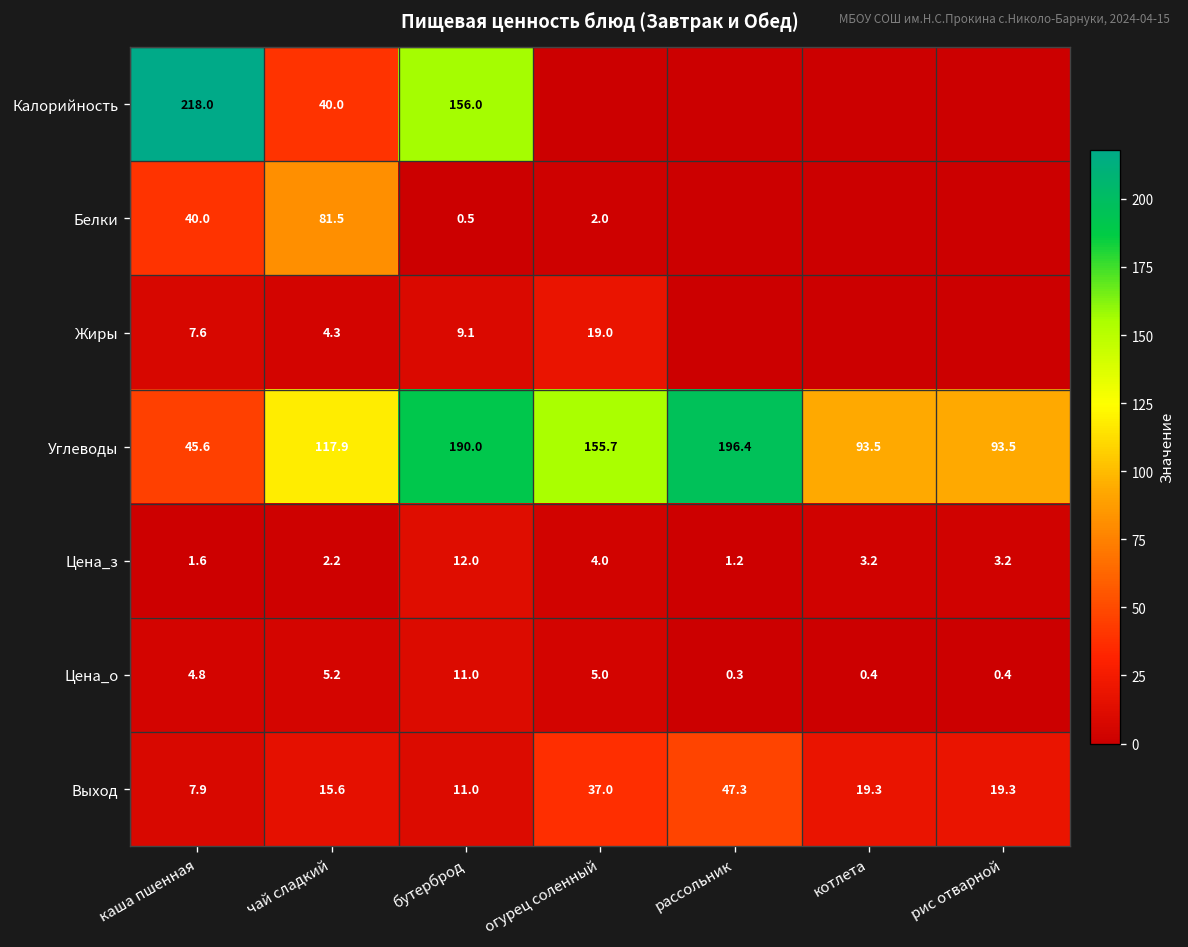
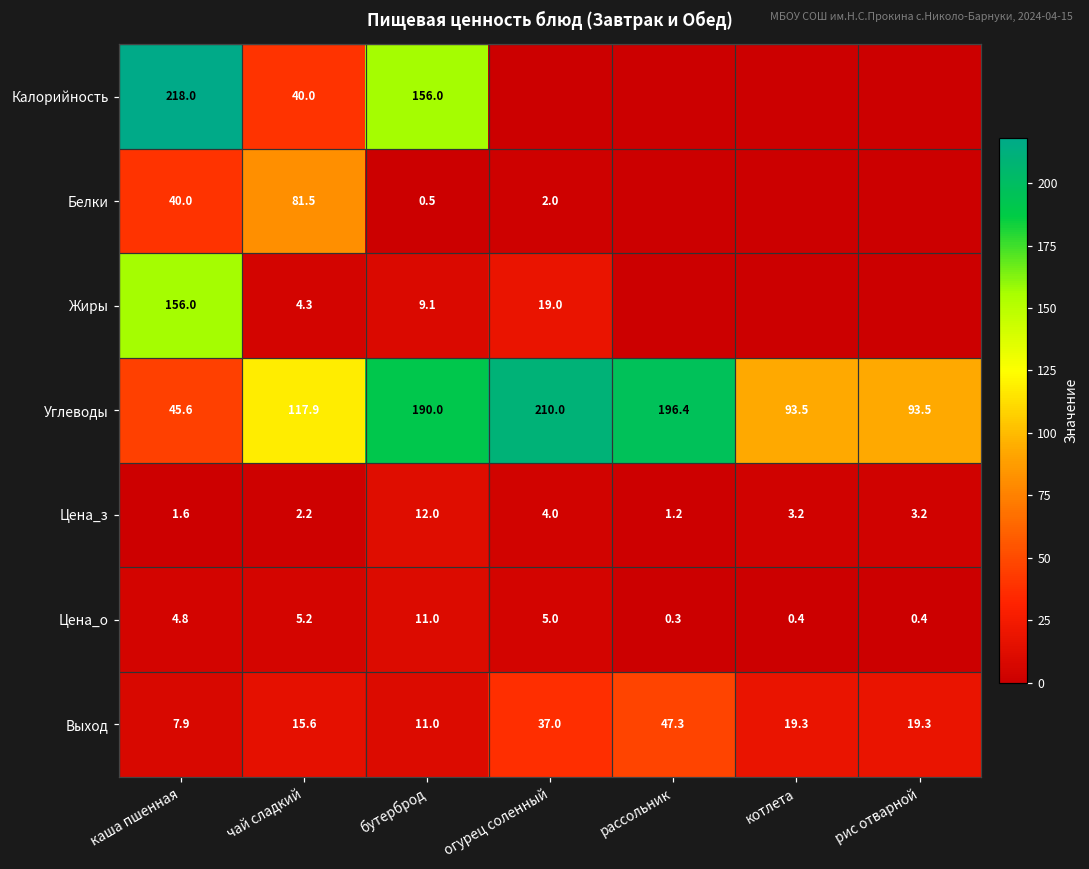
Жиры, каша пшенная: 7.6 -> 156.0
Углеводы, огурец соленный: 155.7 -> 210.0
